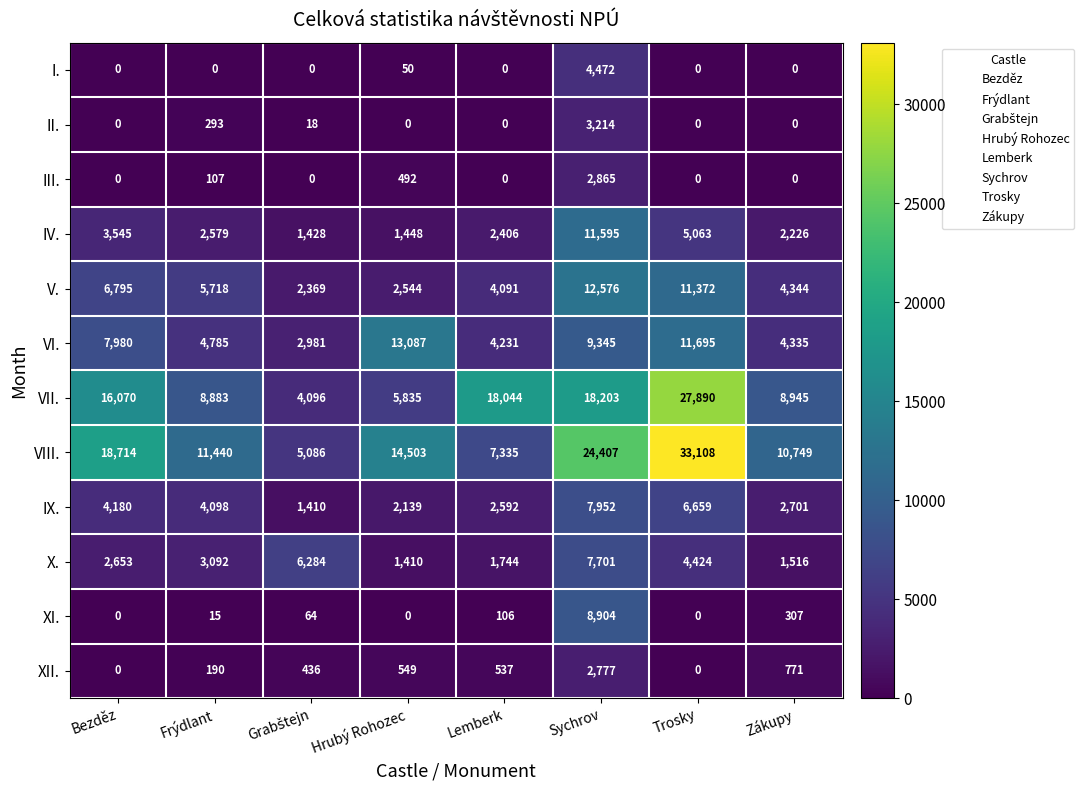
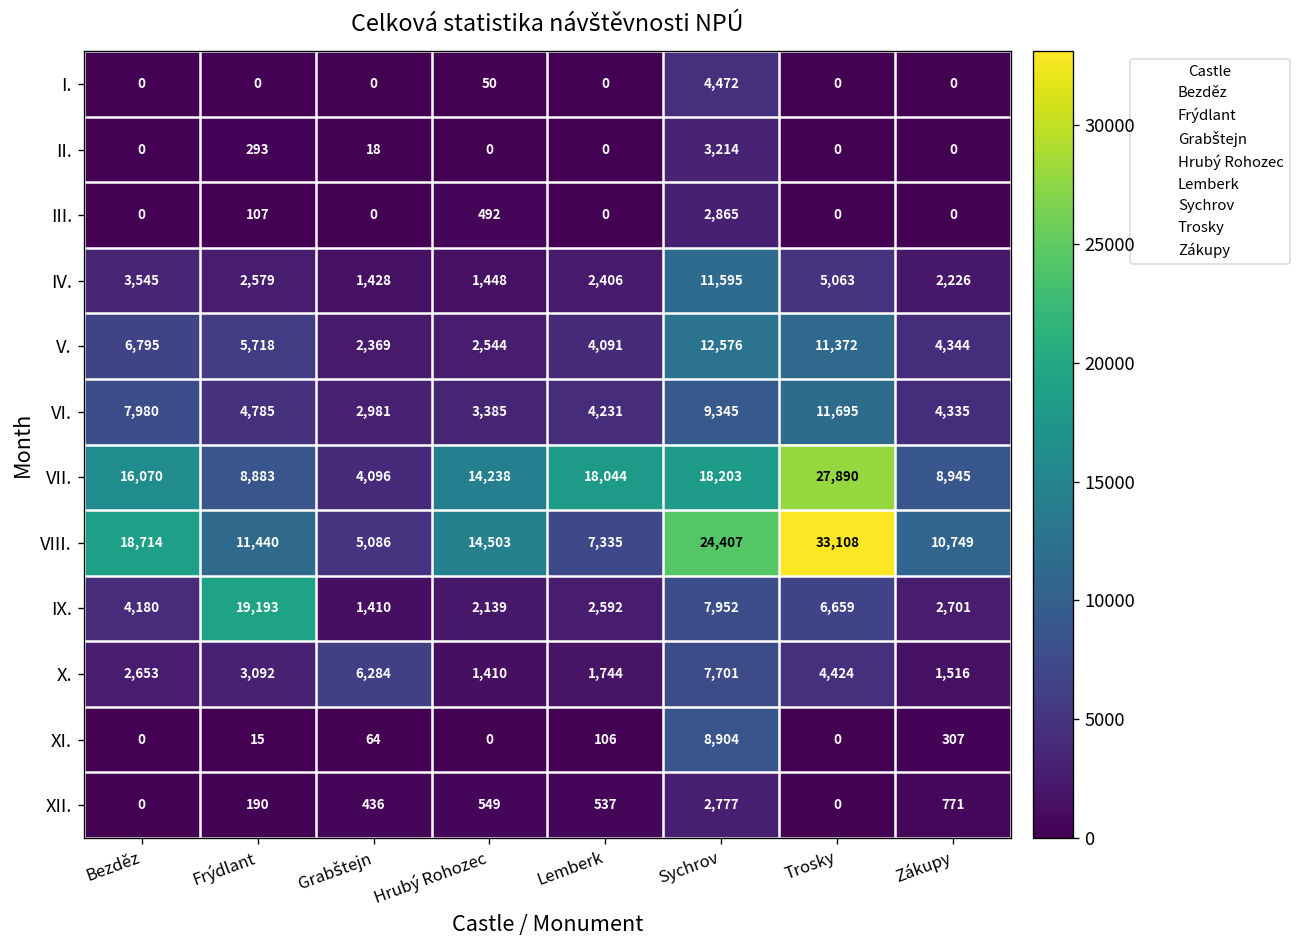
VI., Hrubý Rohozec: 13,087 -> 3,385
VII., Hrubý Rohozec: 5,835 -> 14,238
IX., Frýdlant: 4,098 -> 19,193
